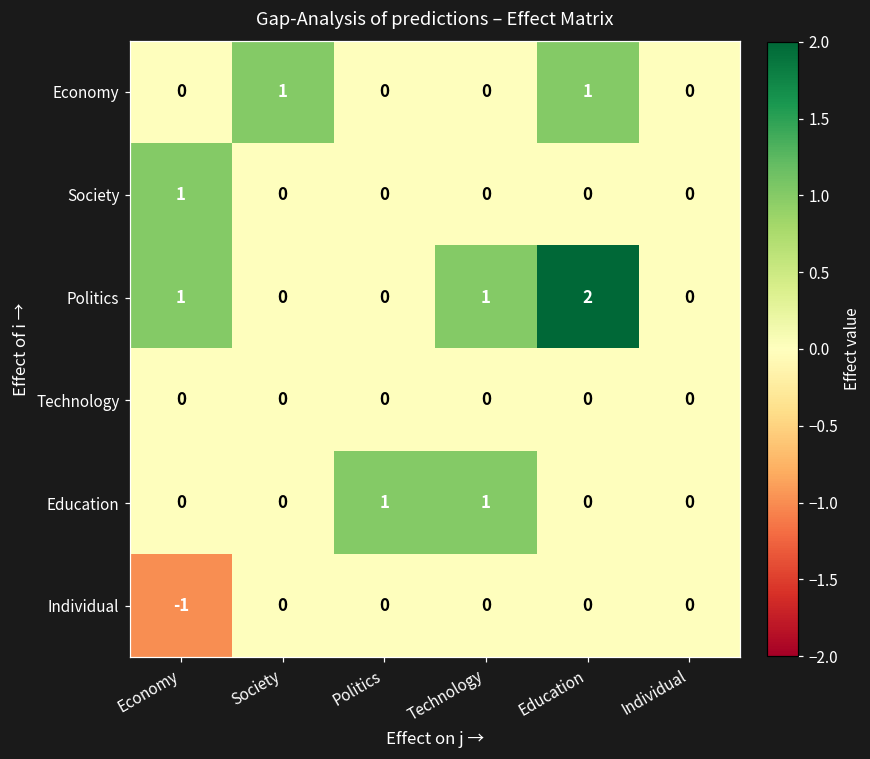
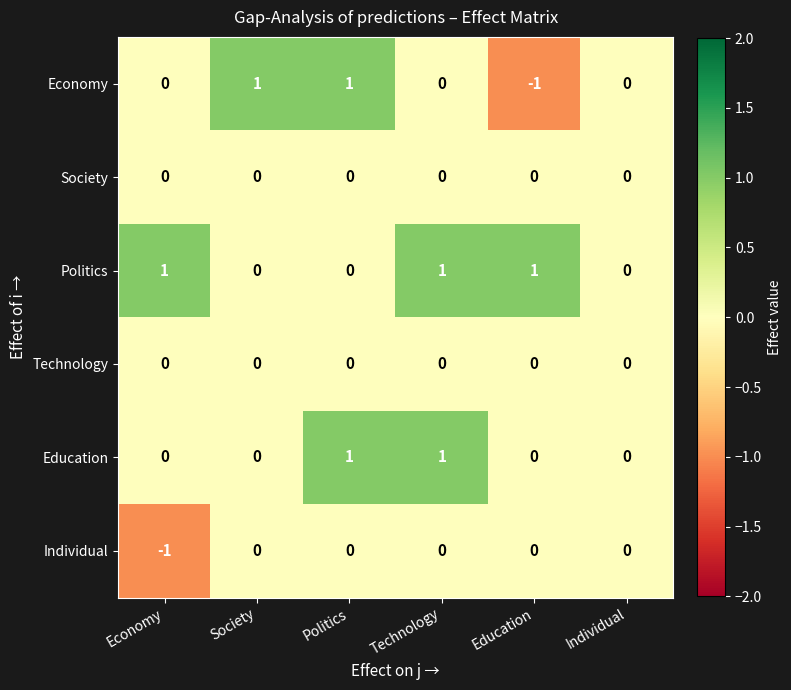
Economy, Politics: 0 -> 1
Economy, Education: 1 -> -1
Society, Economy: 1 -> 0
Politics, Education: 2 -> 1
